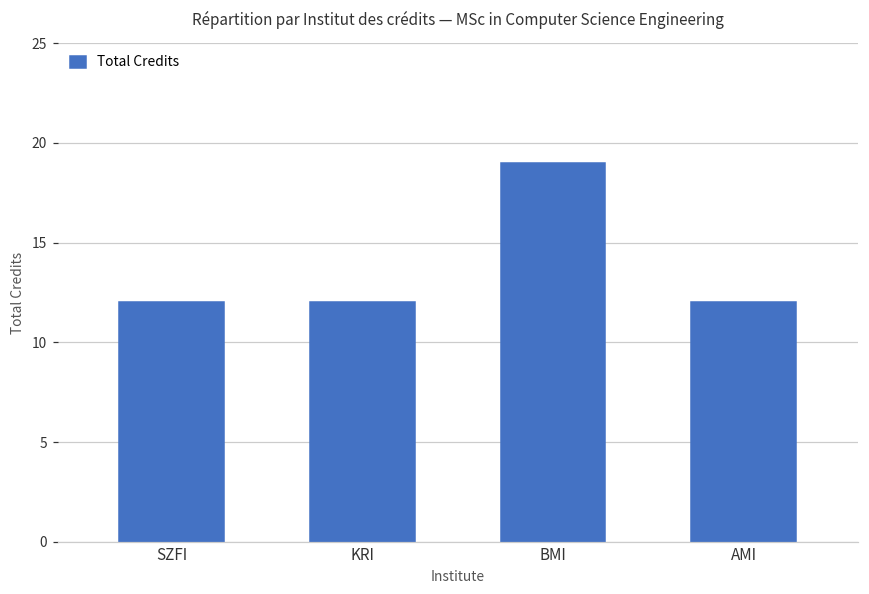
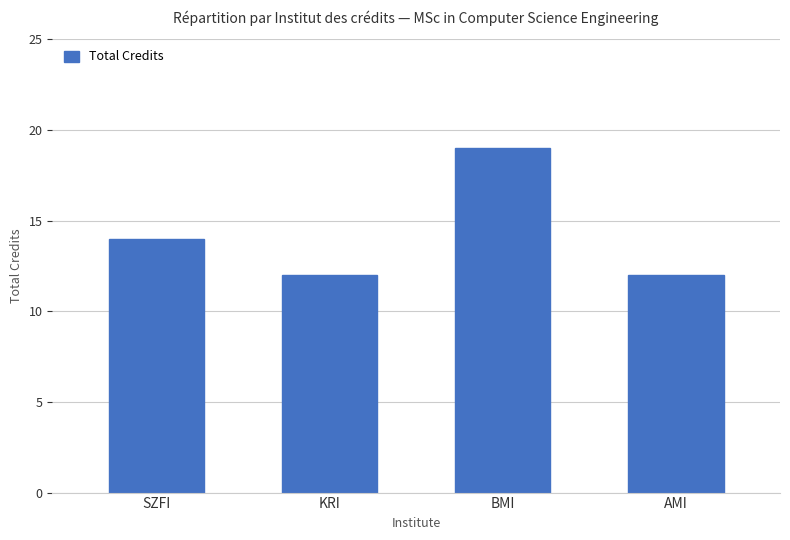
SZFI: 12 -> 14
